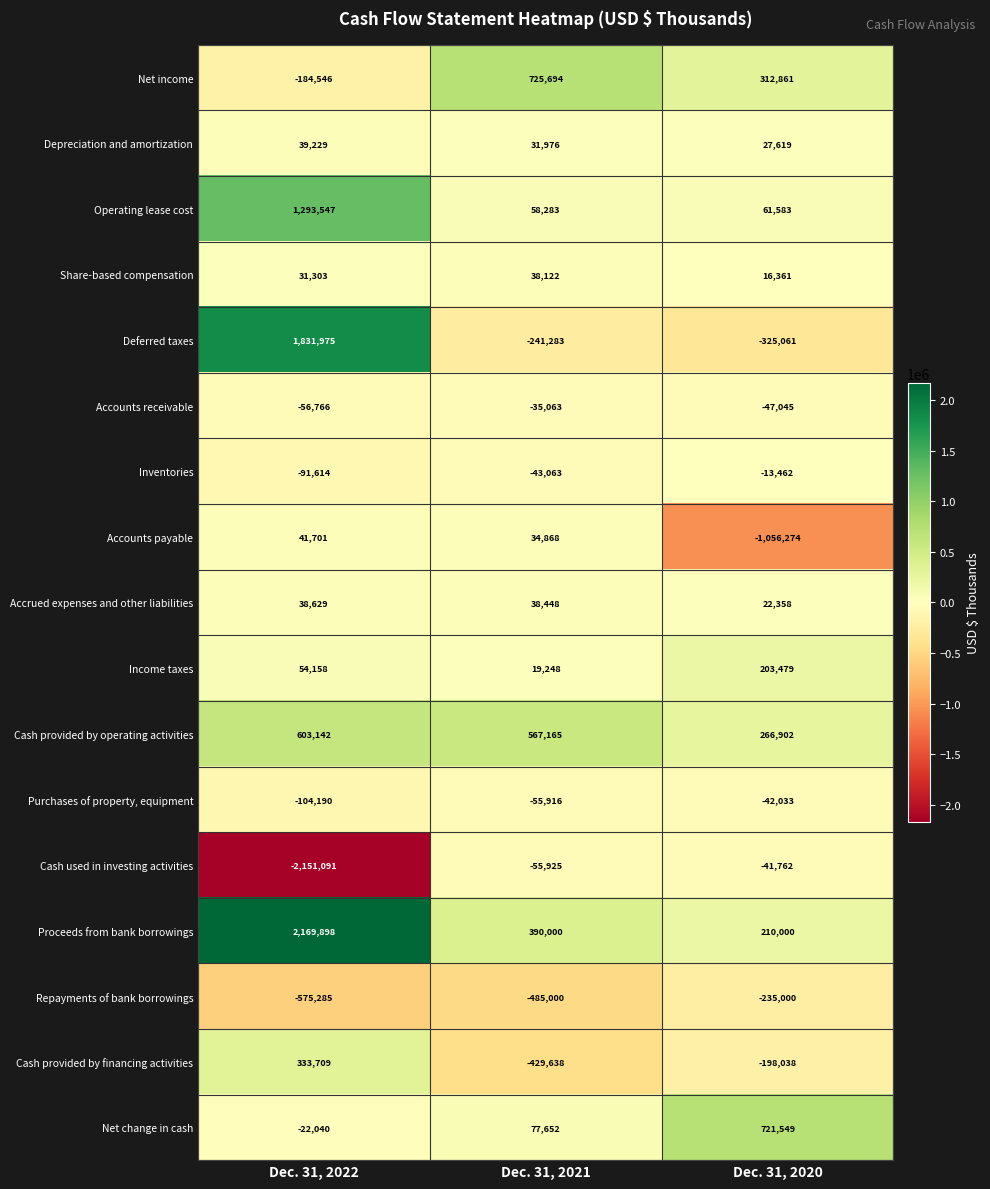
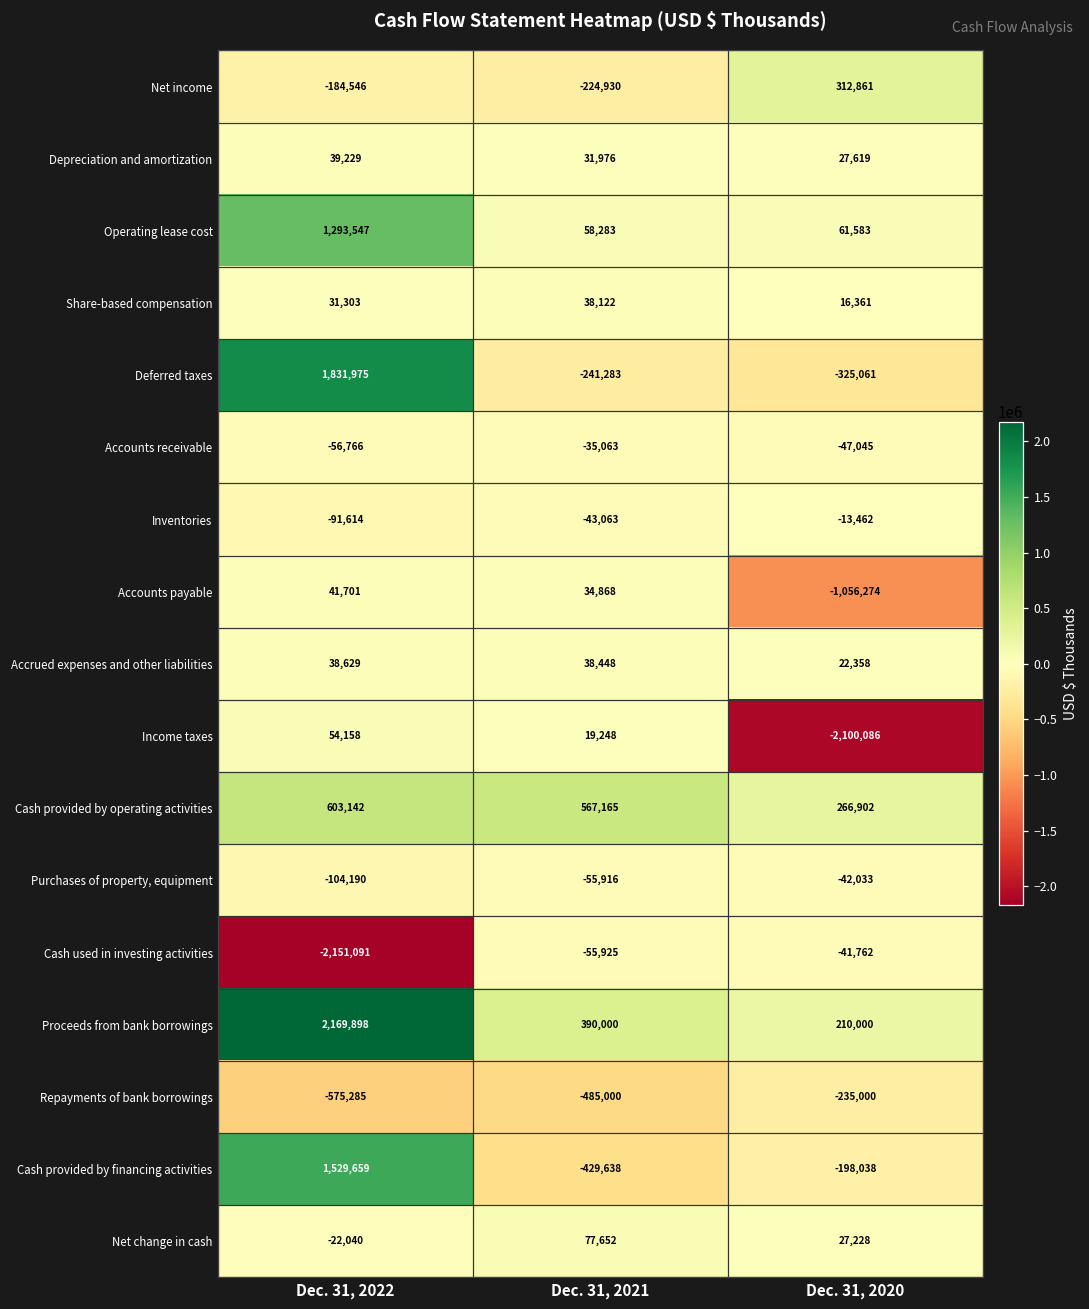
Net income, Dec. 31, 2021: 725,694 -> -224,930
Income taxes, Dec. 31, 2020: 203,479 -> -2,100,086
Cash provided by financing activities, Dec. 31, 2022: 333,709 -> 1,529,659
Net change in cash, Dec. 31, 2020: 721,549 -> 27,228
